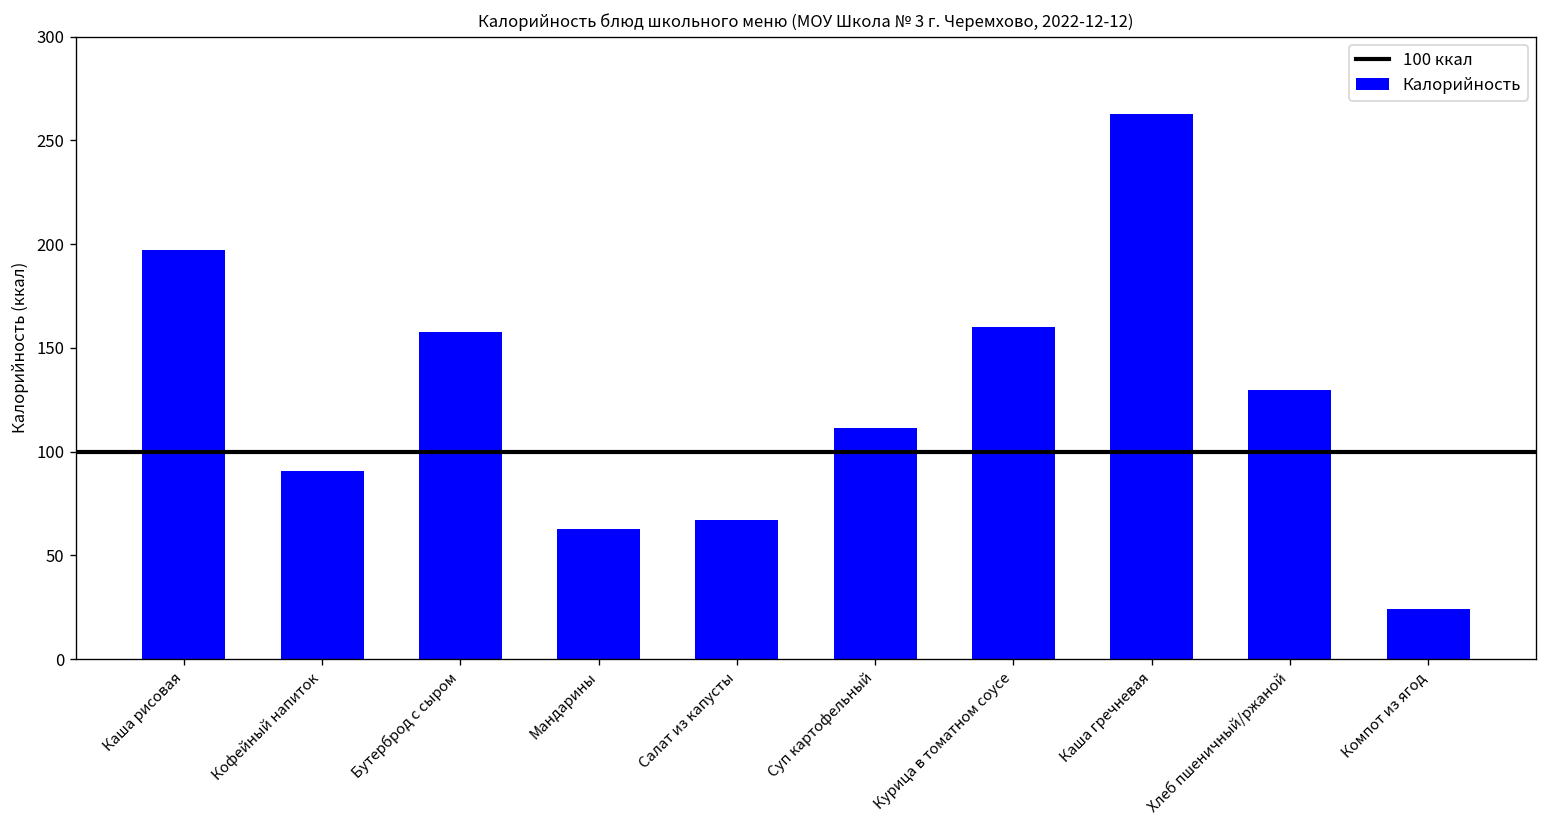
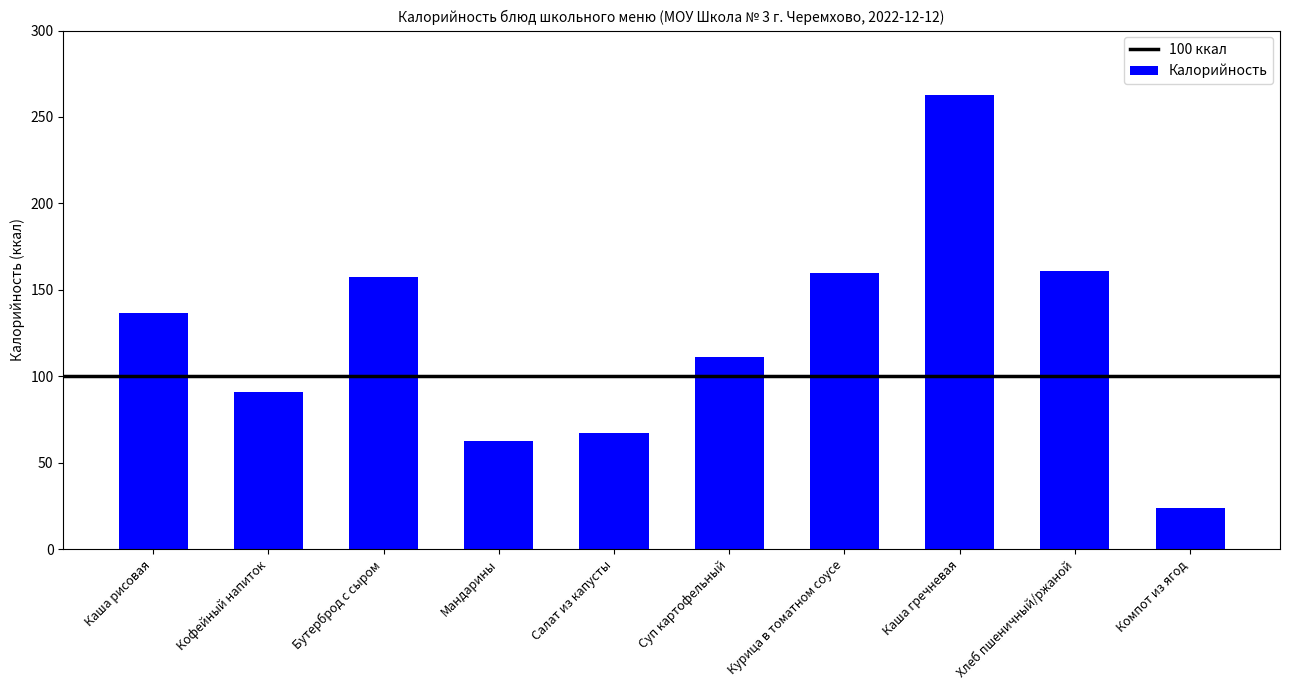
Каша рисовая: 197 -> 137
Хлеб пшеничный/ржаной: 130 -> 161
